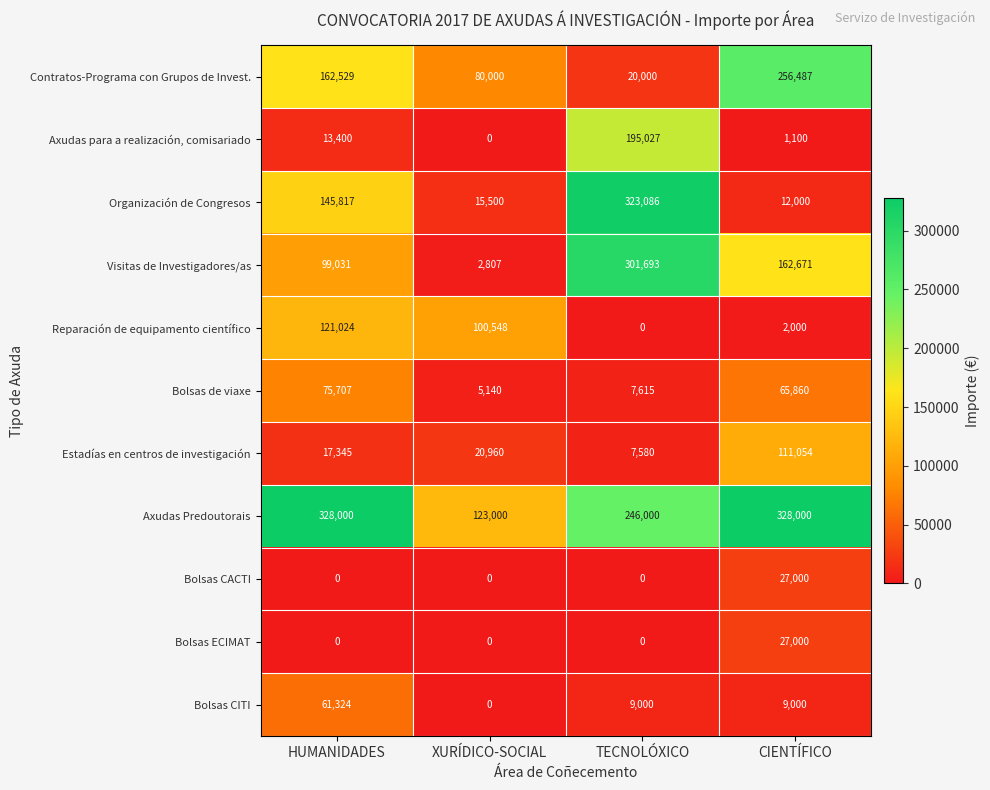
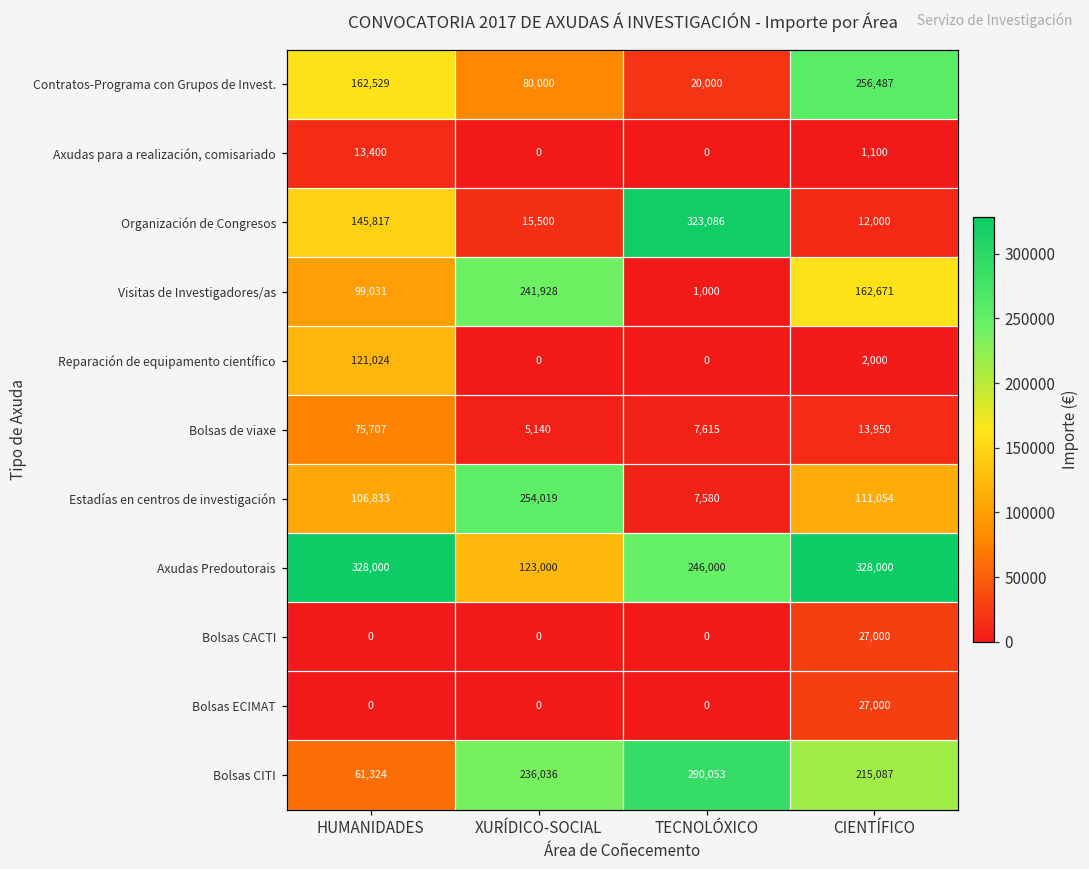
Axudas para a realización, comisariado, TECNOLÓXICO: 195,027 -> 0
Visitas de Investigadores/as, XURÍDICO-SOCIAL: 2,807 -> 241,928
Visitas de Investigadores/as, TECNOLÓXICO: 301,693 -> 1,000
Reparación de equipamento científico, XURÍDICO-SOCIAL: 100,548 -> 0
Bolsas de viaxe, CIENTÍFICO: 65,860 -> 13,950
Estadías en centros de investigación, HUMANIDADES: 17,345 -> 106,833
Estadías en centros de investigación, XURÍDICO-SOCIAL: 20,960 -> 254,019
Bolsas CITI, XURÍDICO-SOCIAL: 0 -> 236,036
Bolsas CITI, TECNOLÓXICO: 9,000 -> 290,053
Bolsas CITI, CIENTÍFICO: 9,000 -> 215,087
